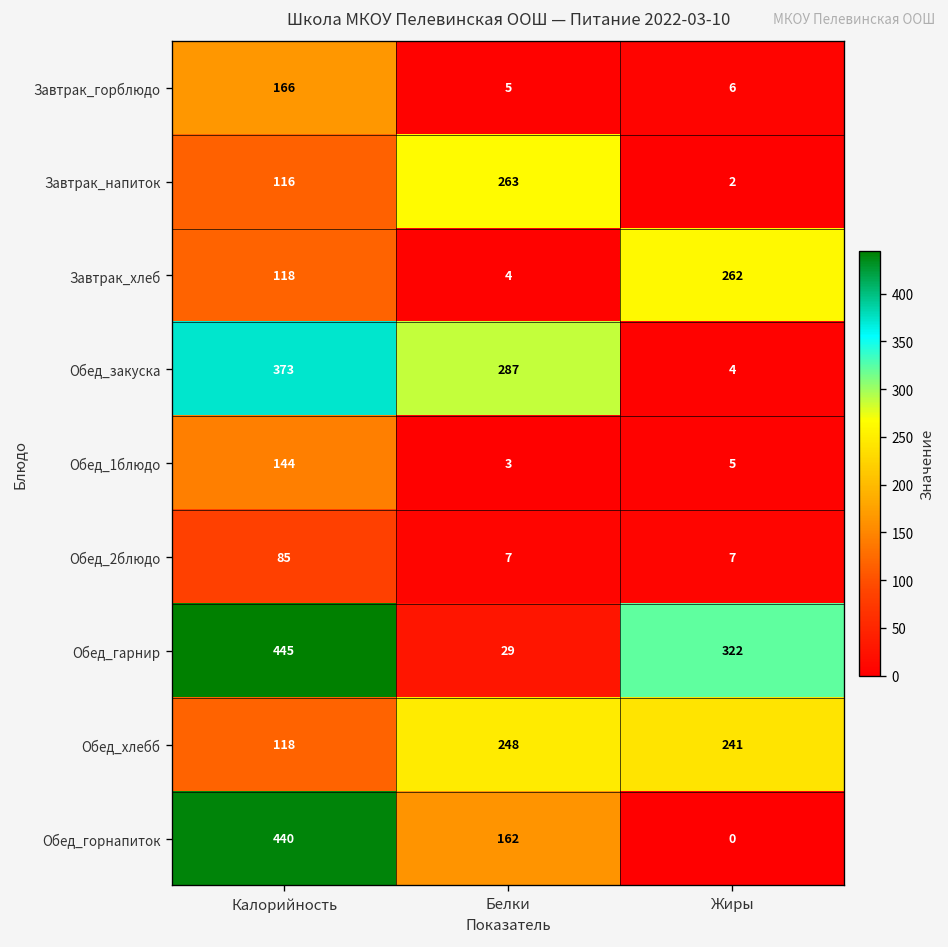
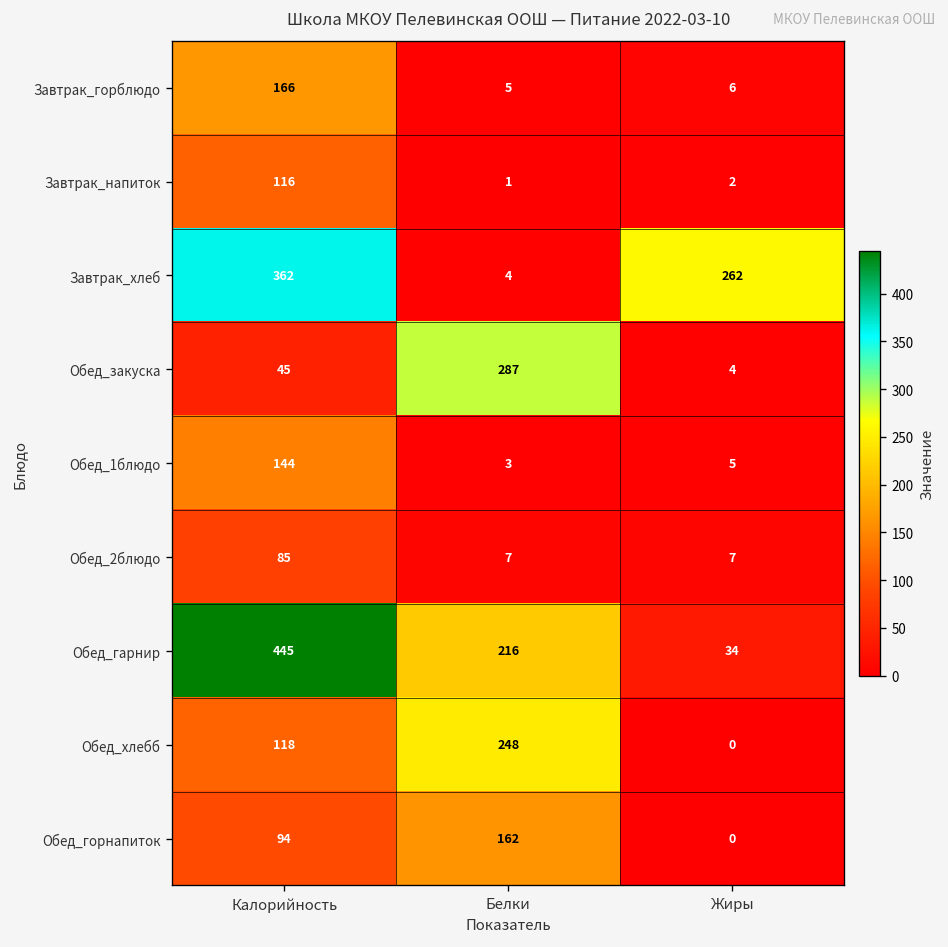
Завтрак_напиток, Белки: 263 -> 1
Завтрак_хлеб, Калорийность: 118 -> 362
Обед_закуска, Калорийность: 373 -> 45
Обед_гарнир, Белки: 29 -> 216
Обед_гарнир, Жиры: 322 -> 34
Обед_хлебб, Жиры: 241 -> 0
Обед_горнапиток, Калорийность: 440 -> 94
